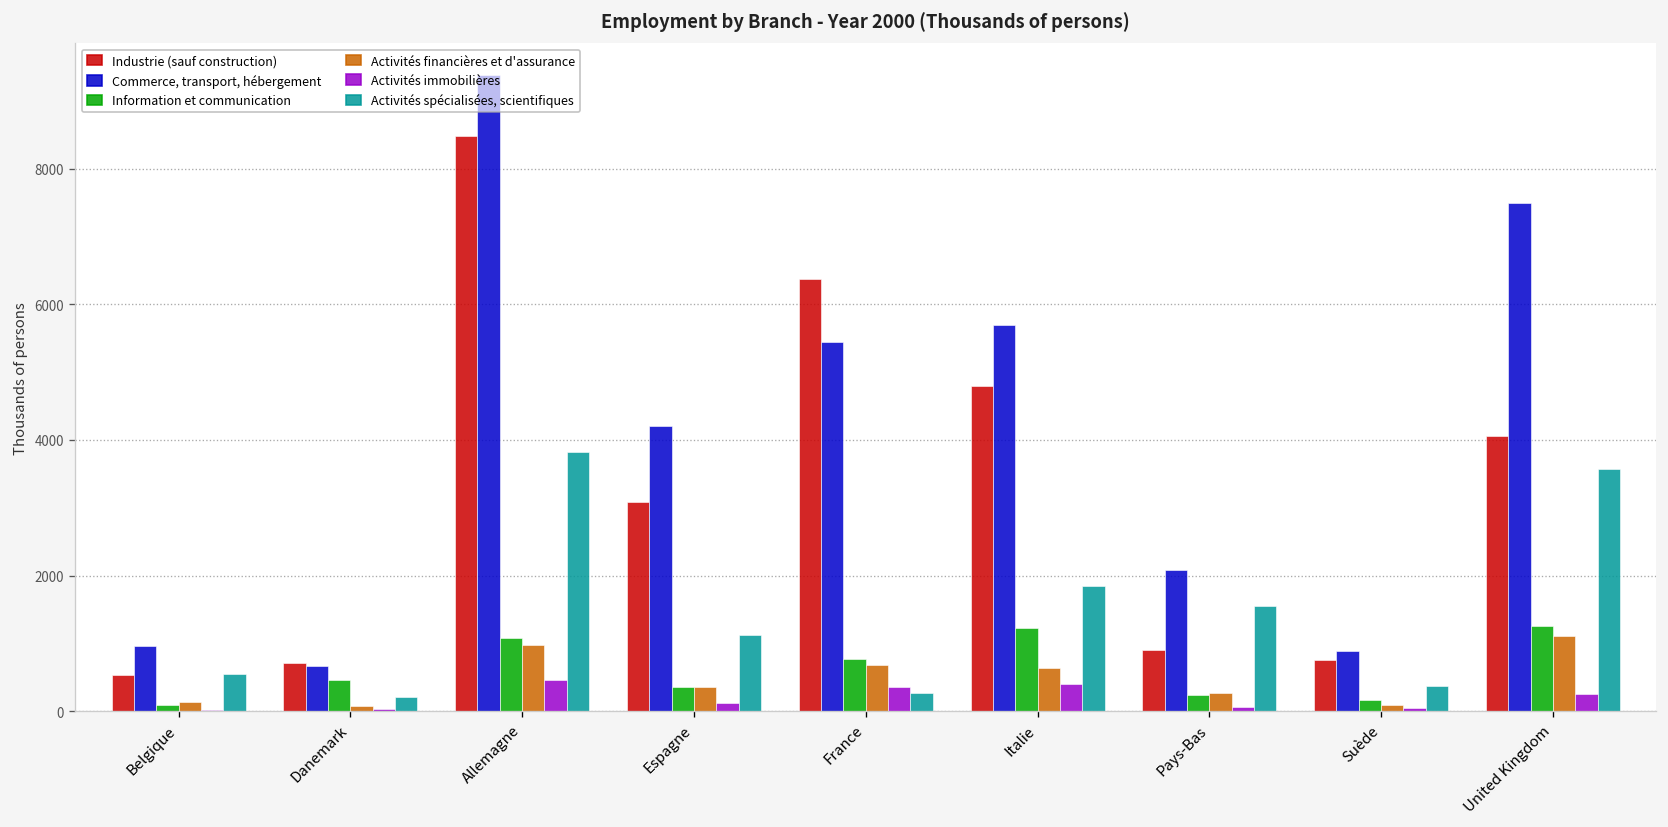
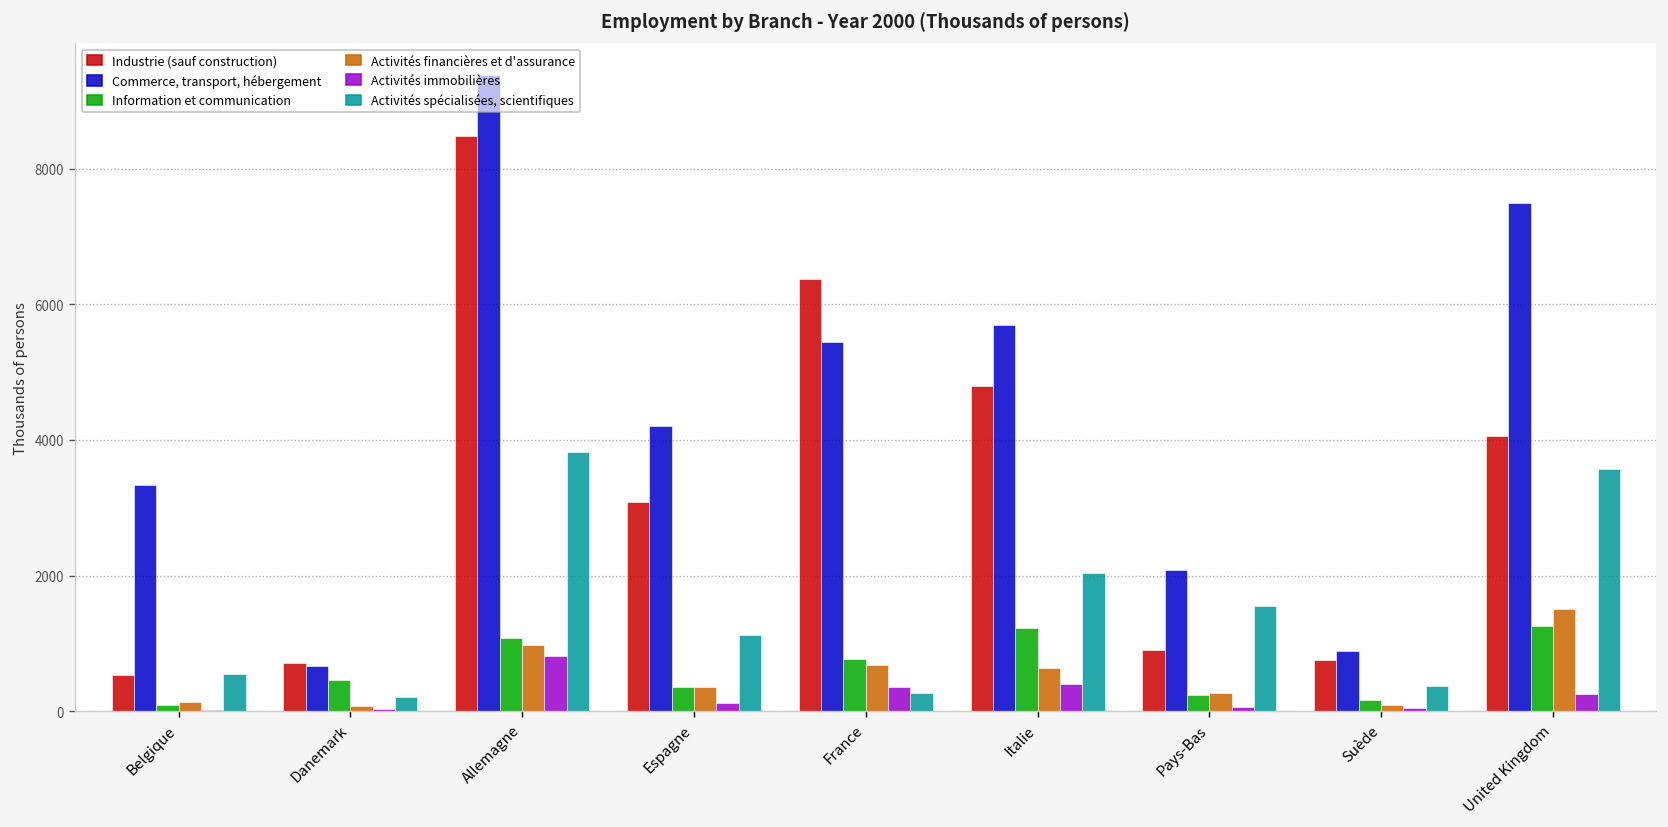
Commerce, transport, hébergement, Belgique: 1000 -> 3300
Activités immobilières, Allemagne: 500 -> 800
Activités spécialisées, scientifiques, Italie: 1800 -> 2000
Activités financières et d'assurance, United Kingdom: 1100 -> 1500
